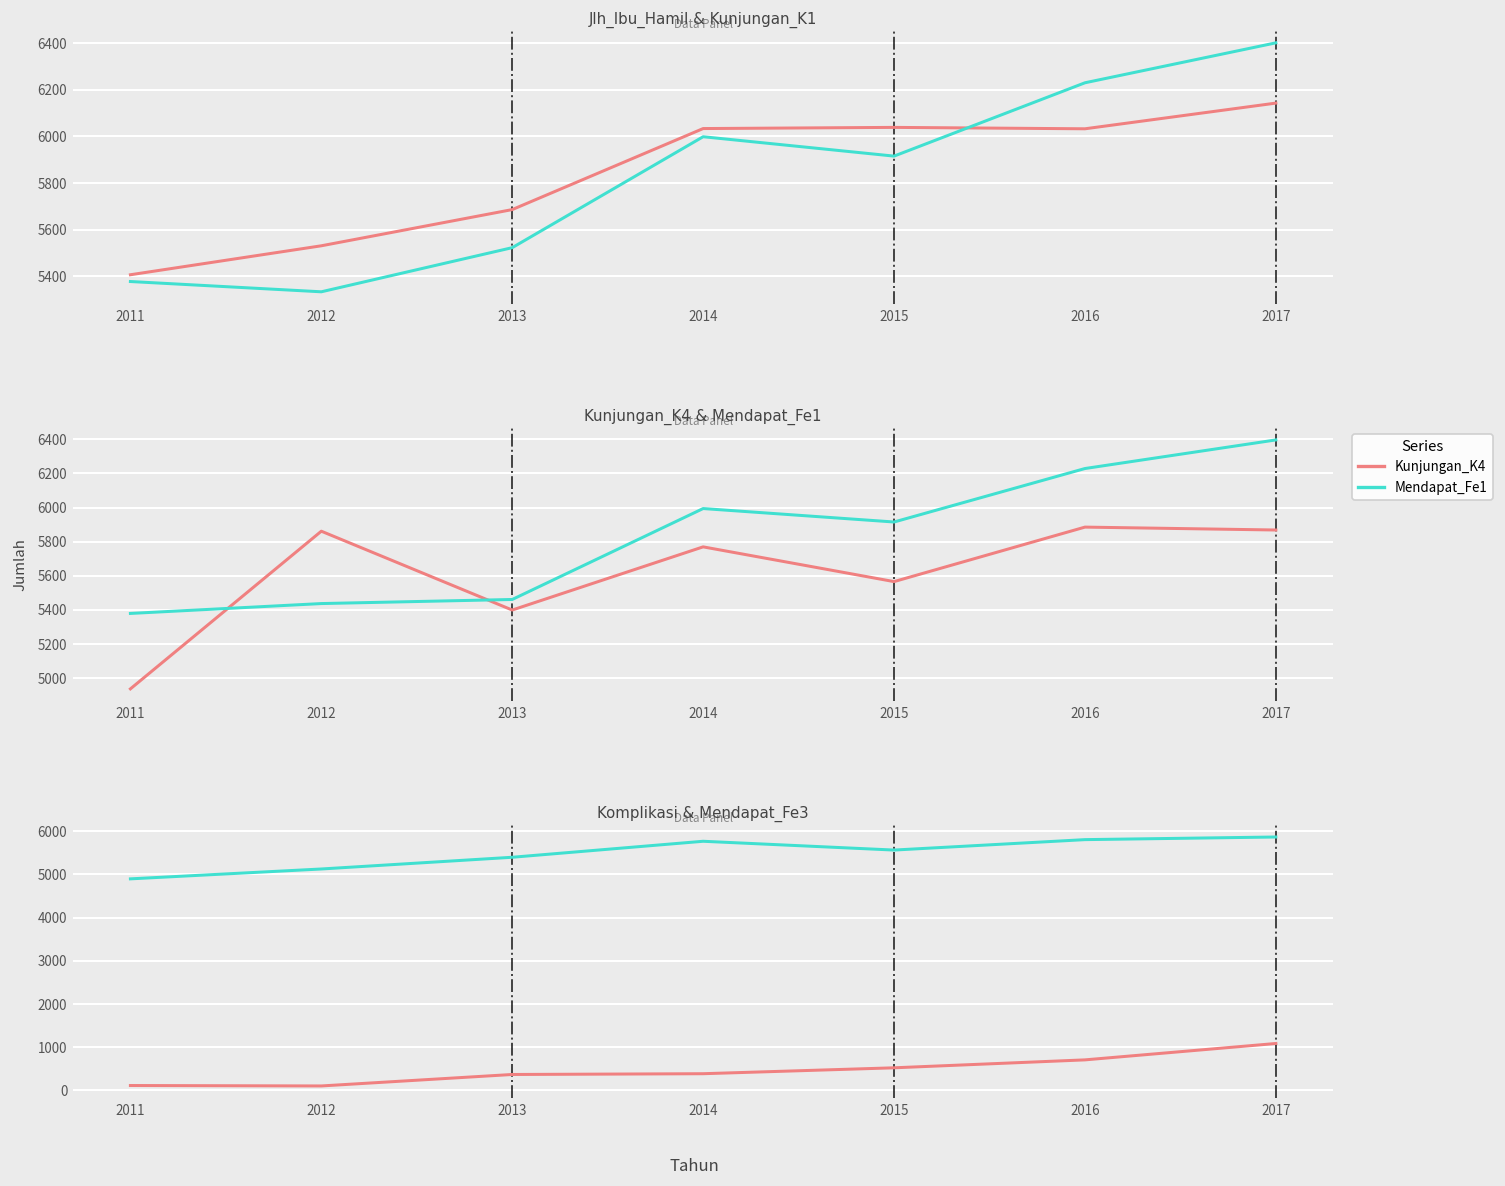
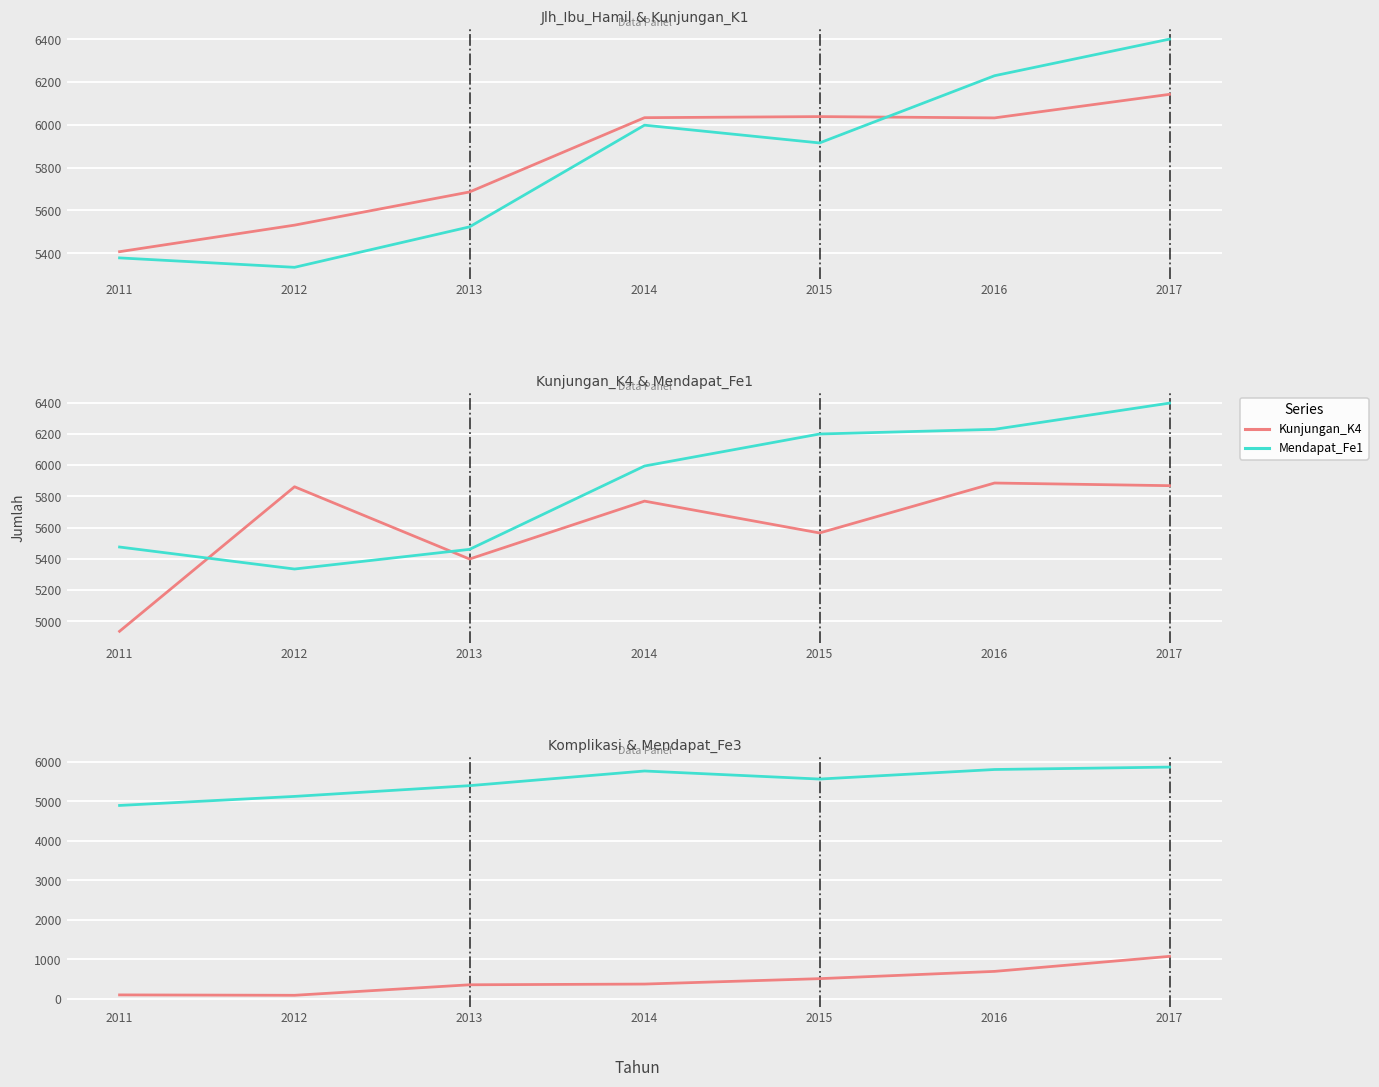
Kunjungan_K4 & Mendapat_Fe1, Mendapat_Fe1, 2011: 5380 -> 5480
Kunjungan_K4 & Mendapat_Fe1, Mendapat_Fe1, 2012: 5440 -> 5330
Kunjungan_K4 & Mendapat_Fe1, Mendapat_Fe1, 2015: 5920 -> 6200
